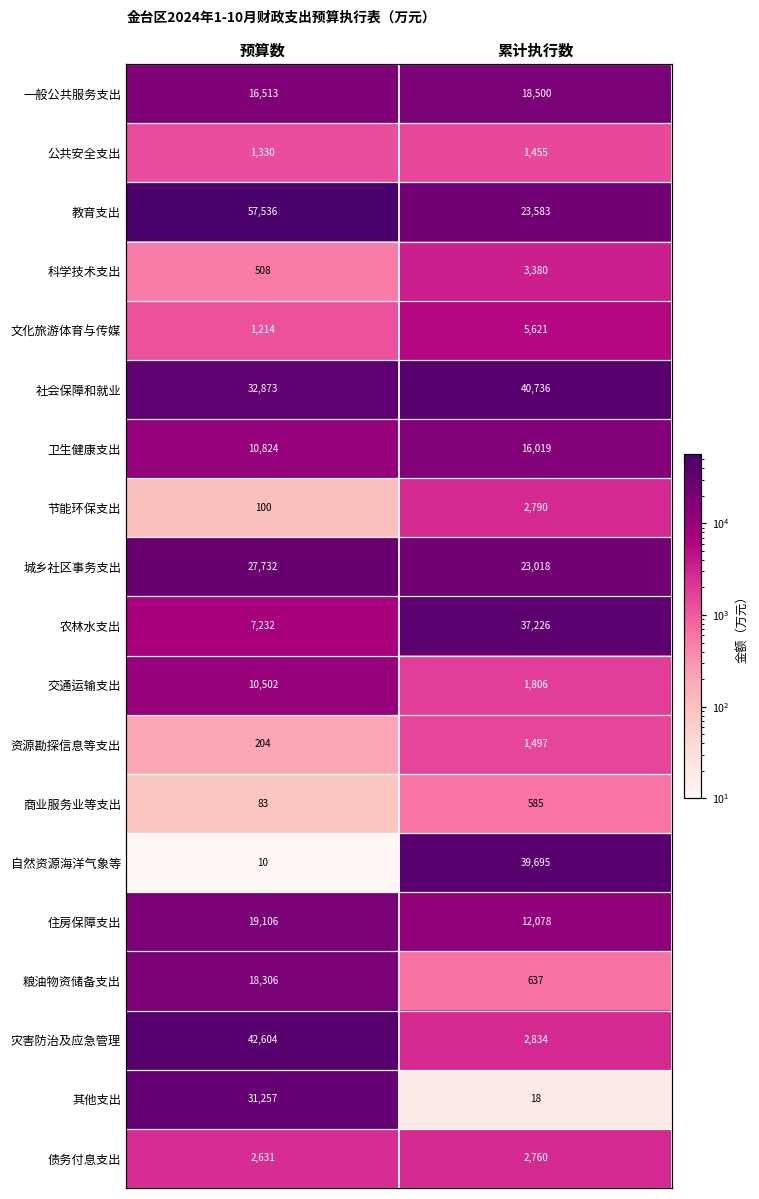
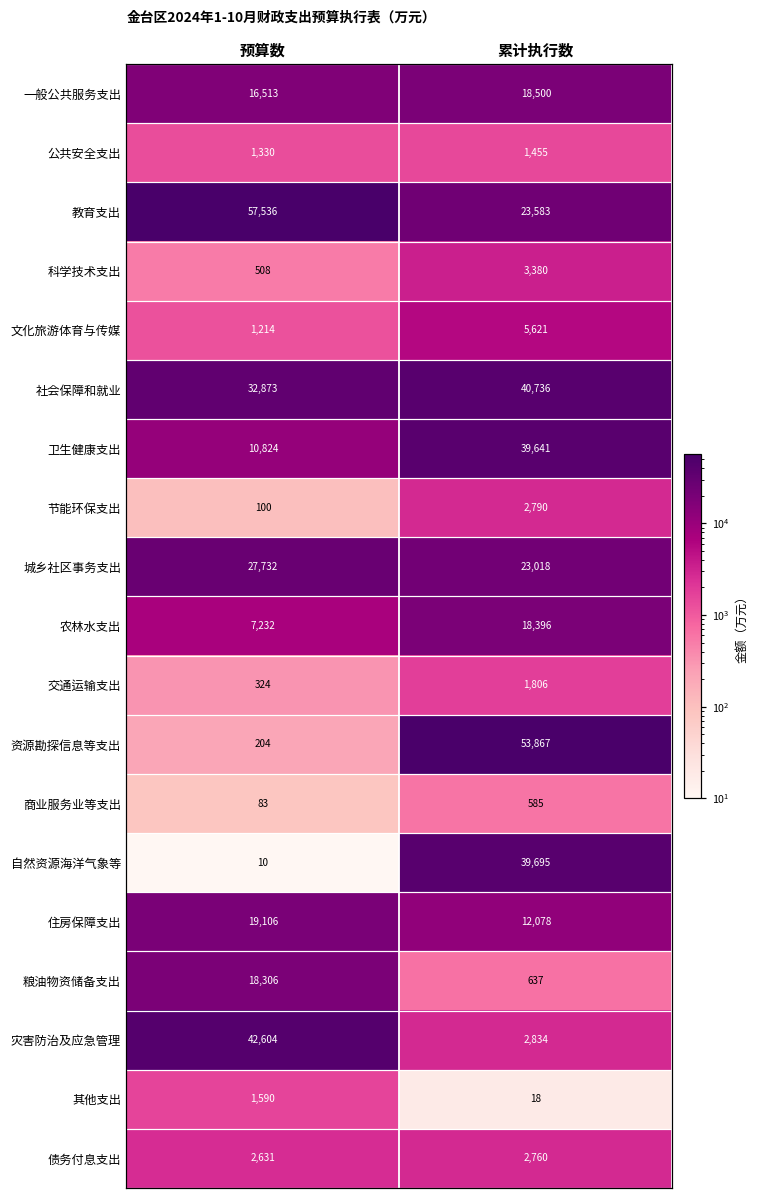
卫生健康支出, 累计执行数: 16,019 -> 39,641
农林水支出, 累计执行数: 37,226 -> 18,396
交通运输支出, 预算数: 10,502 -> 324
资源勘探信息等支出, 累计执行数: 1,497 -> 53,867
其他支出, 预算数: 31,257 -> 1,590
